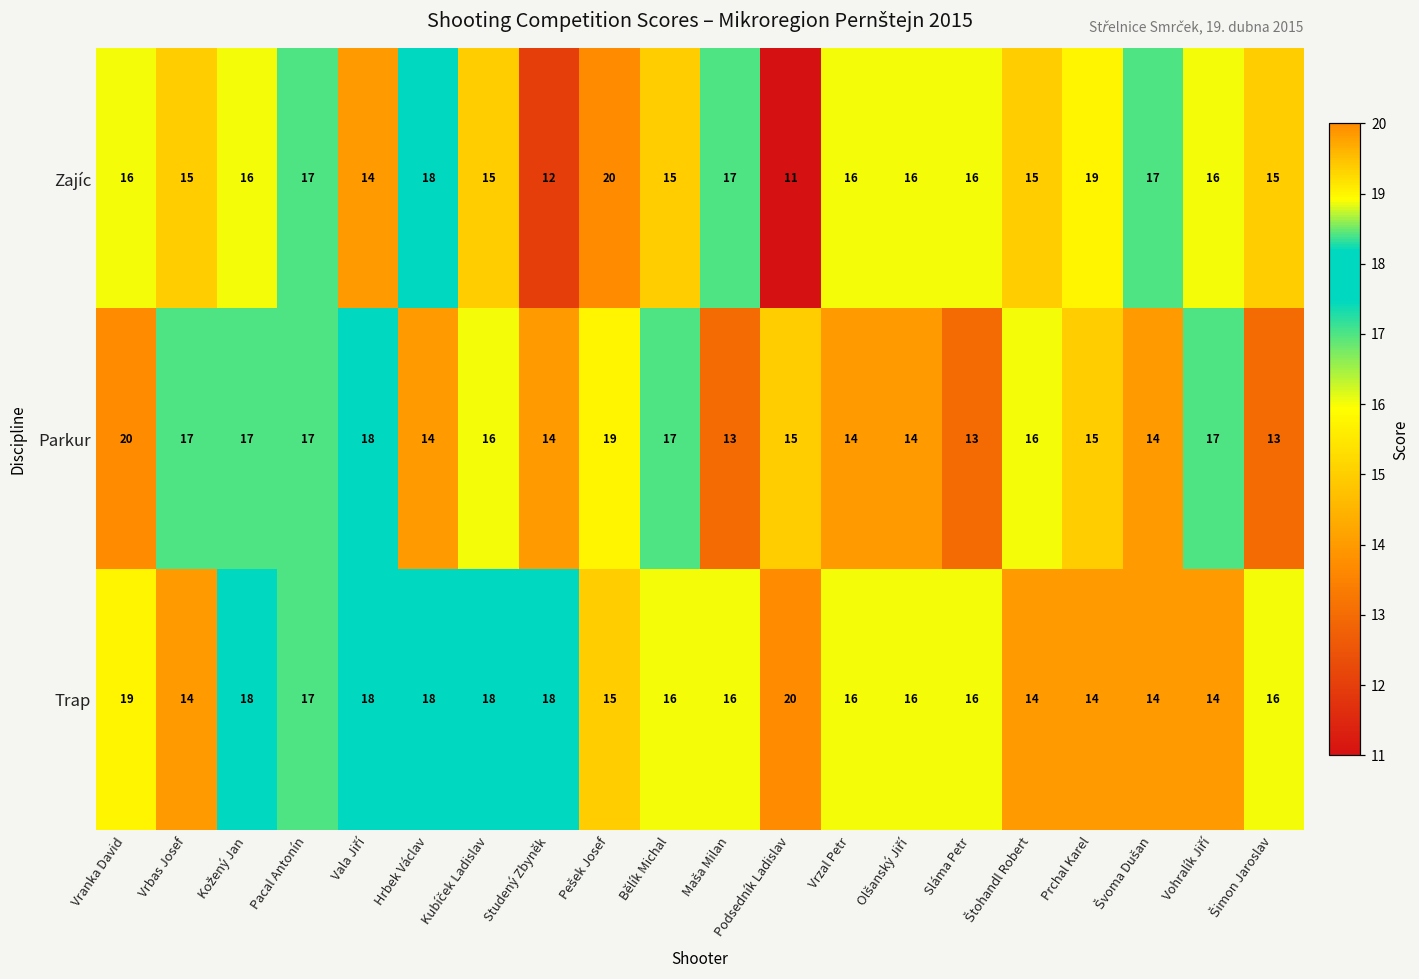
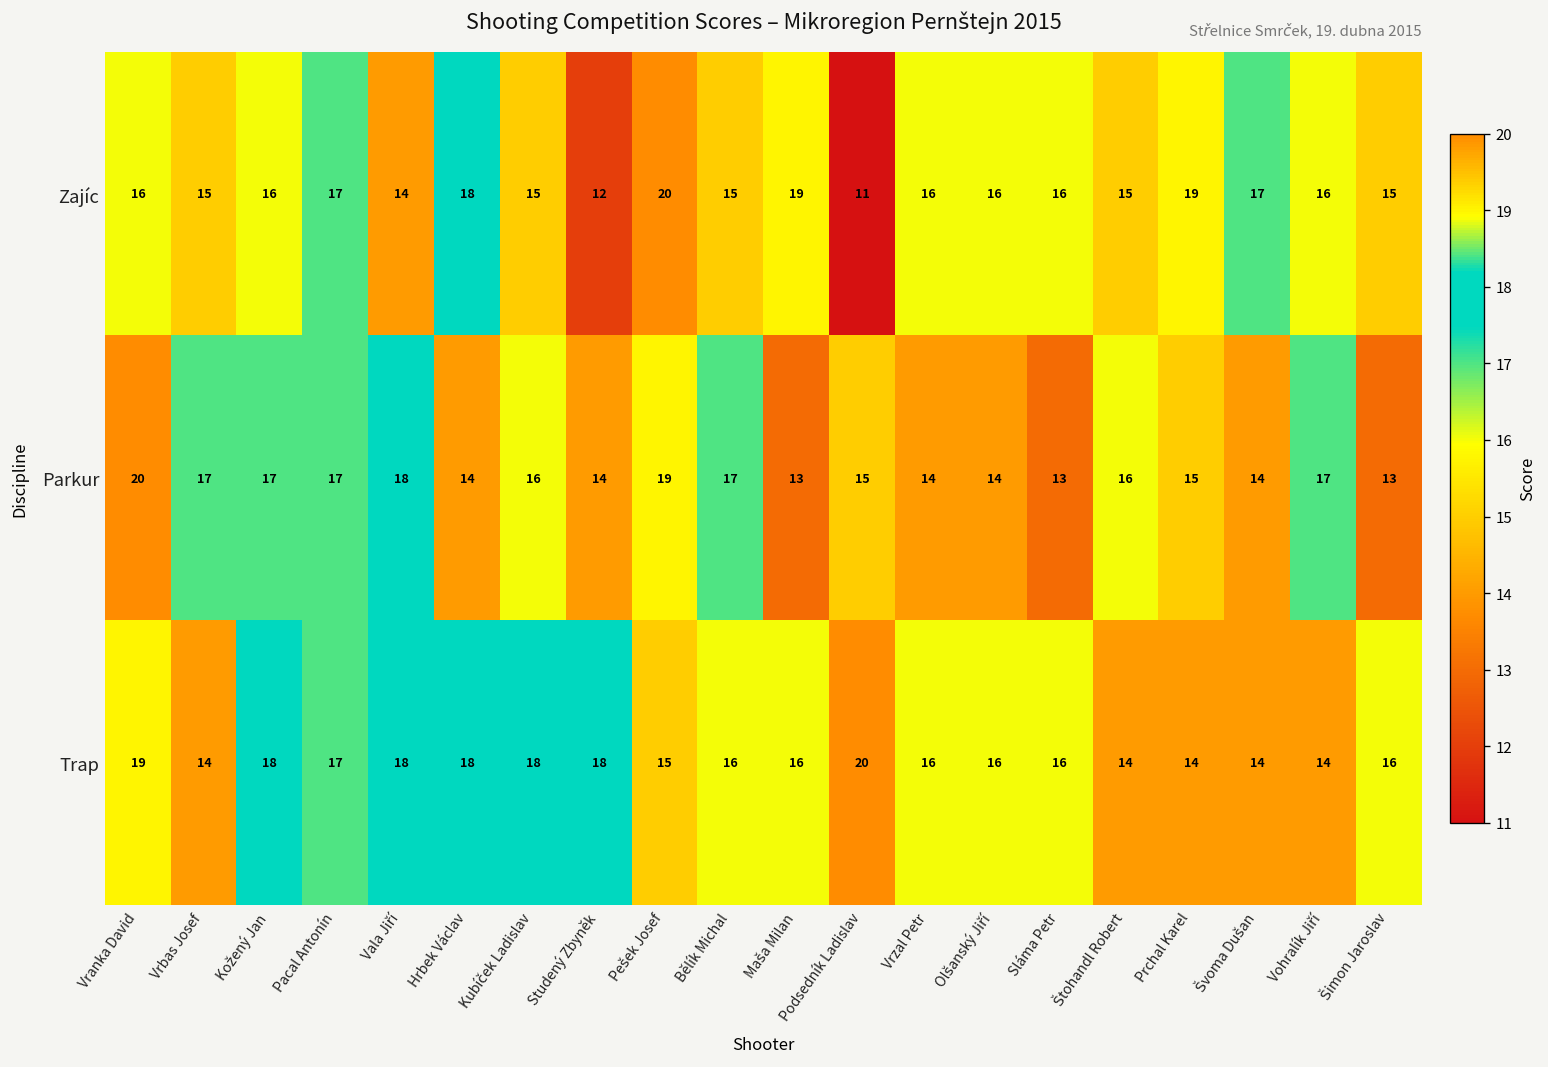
Zajíc, Maša Milan: 17 -> 19
